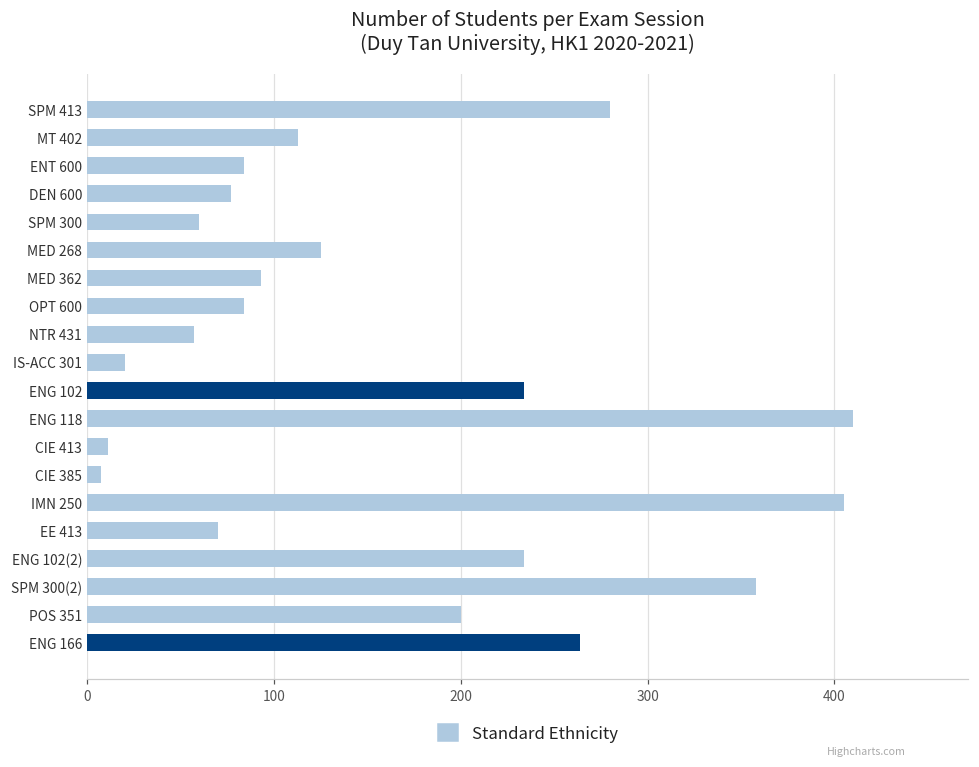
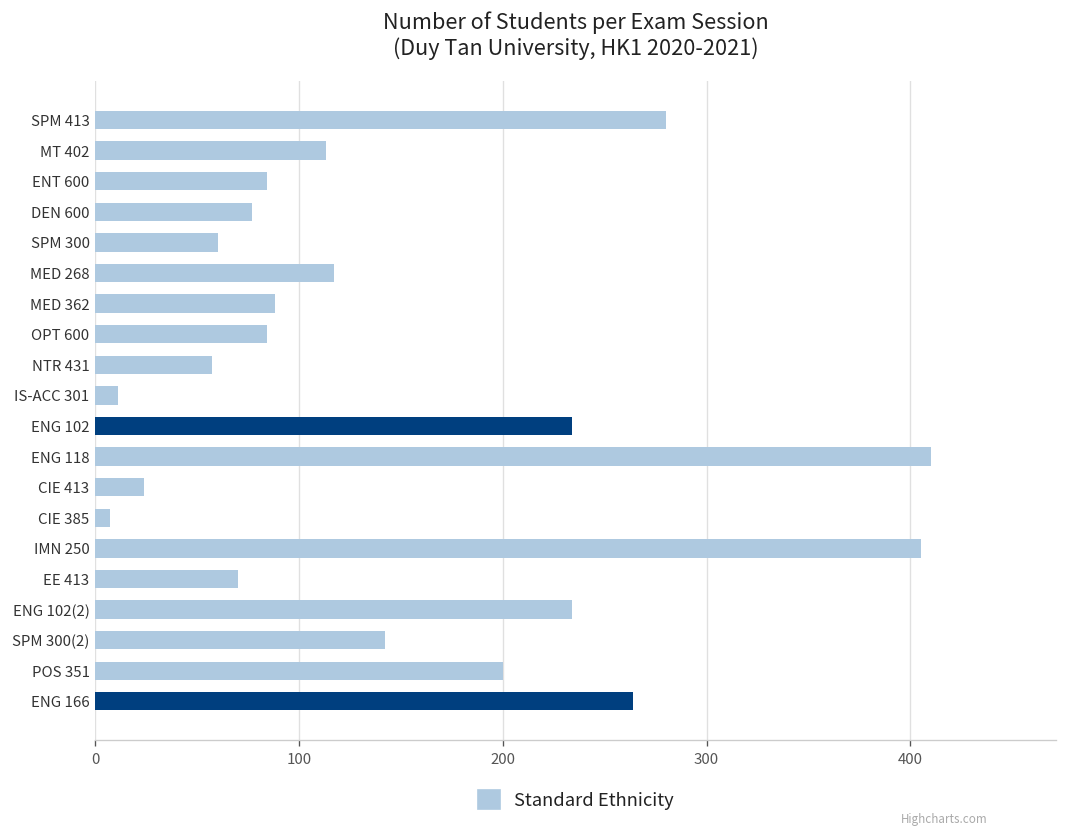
MED 268: 125 -> 117
MED 362: 93 -> 88
IS-ACC 301: 20 -> 11
CIE 413: 11 -> 24
SPM 300(2): 358 -> 142
